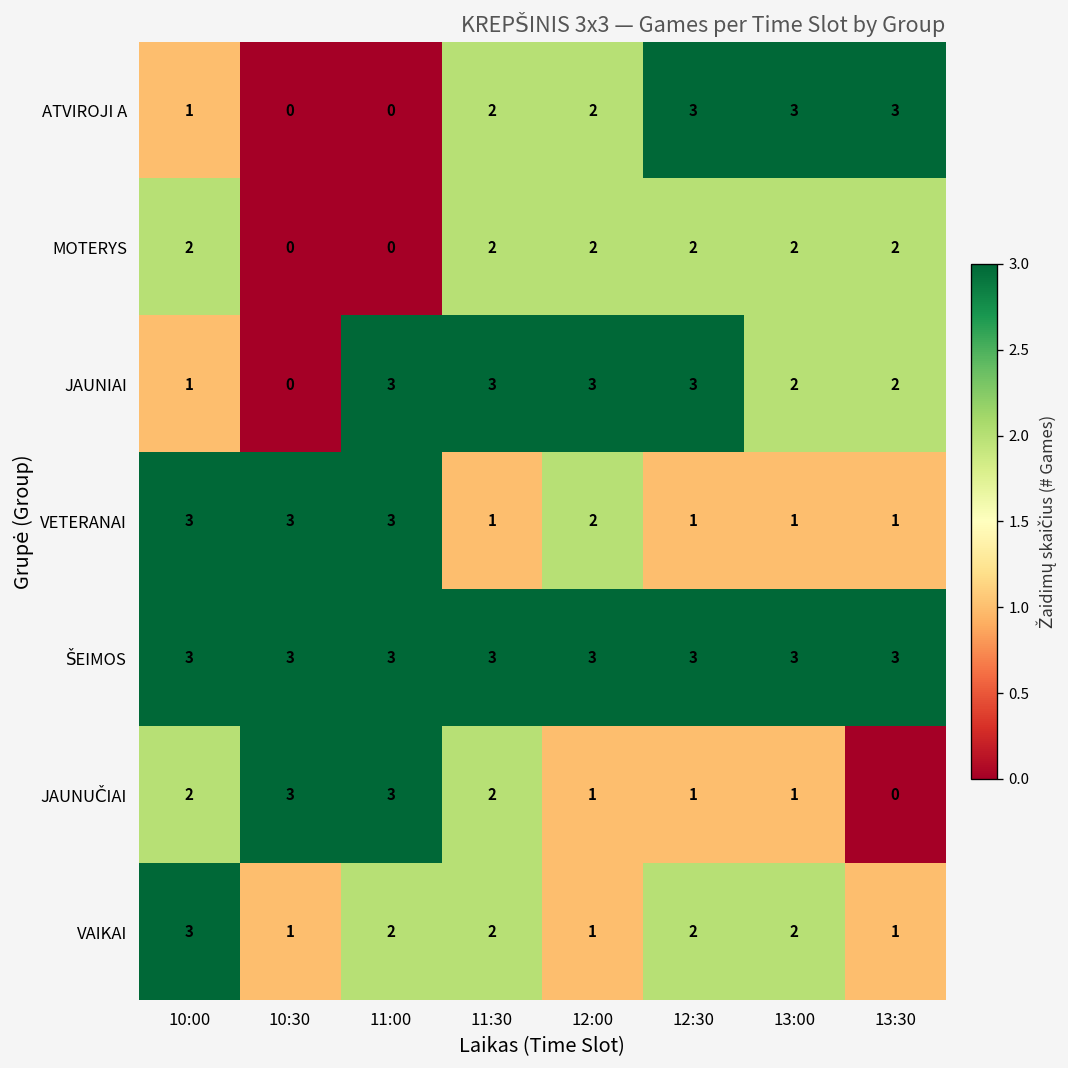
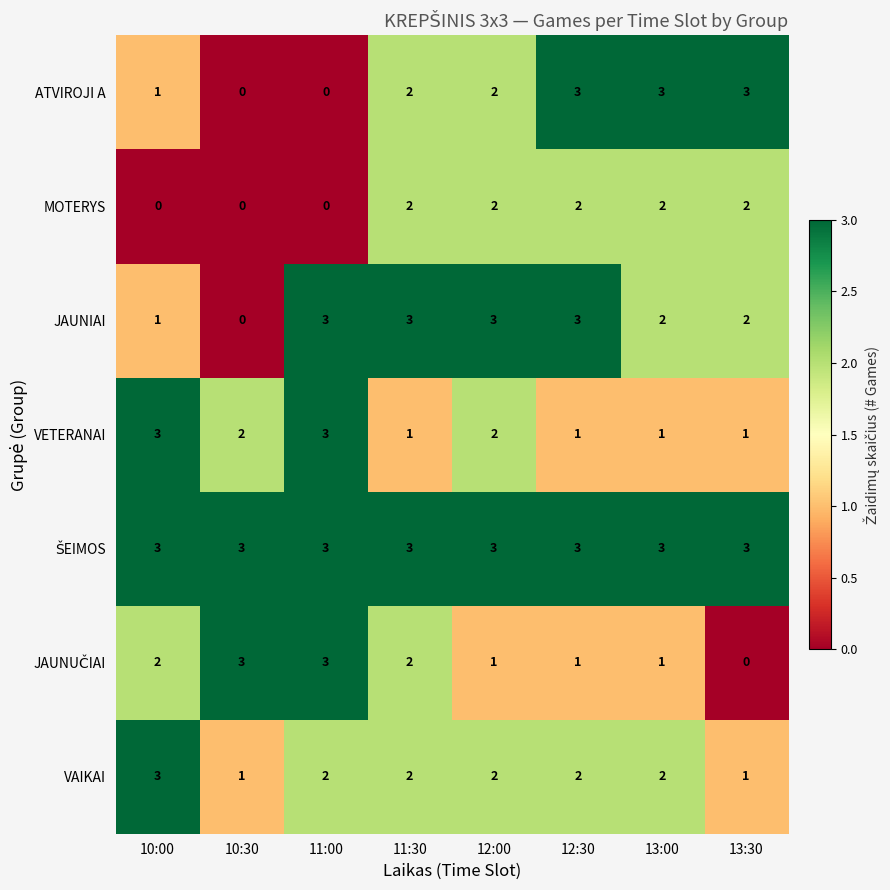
MOTERYS, 10:00: 2 -> 0
VETERANAI, 10:30: 3 -> 2
VAIKAI, 12:00: 1 -> 2
